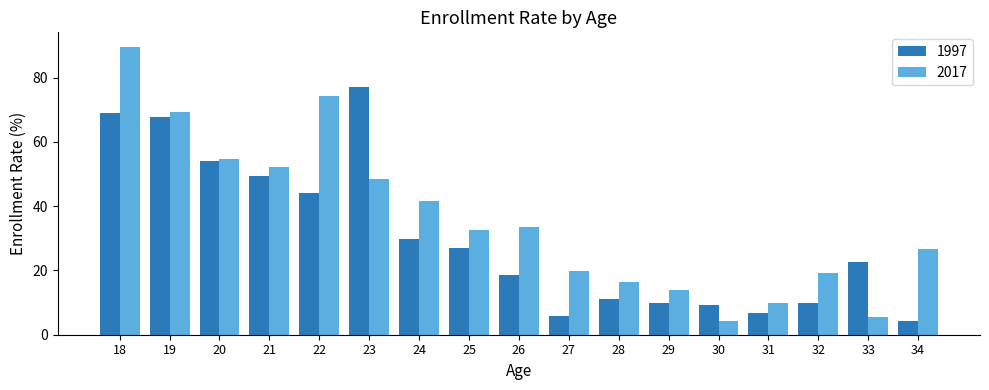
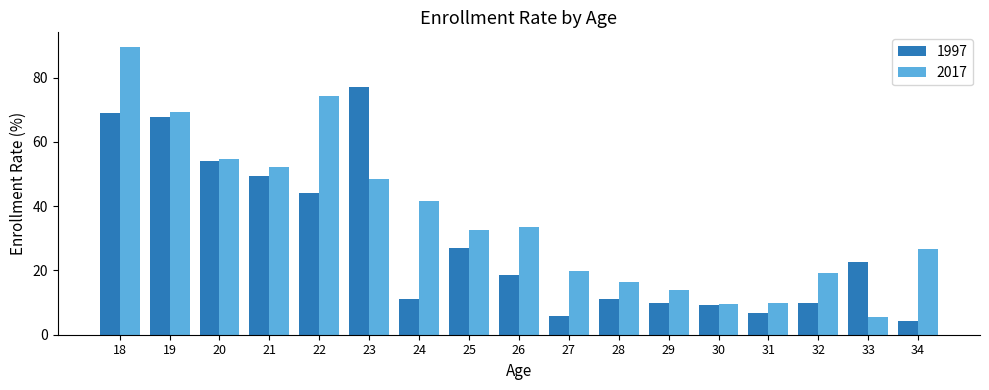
1997, 24: 30 -> 11
2017, 30: 4 -> 9
